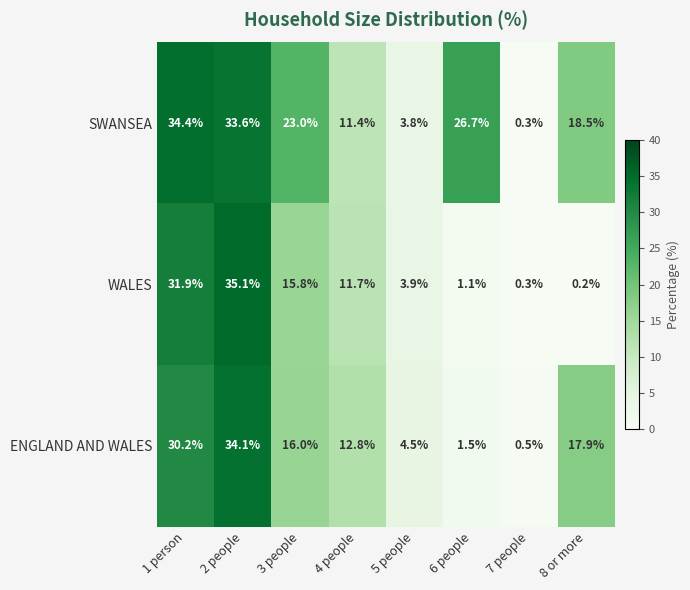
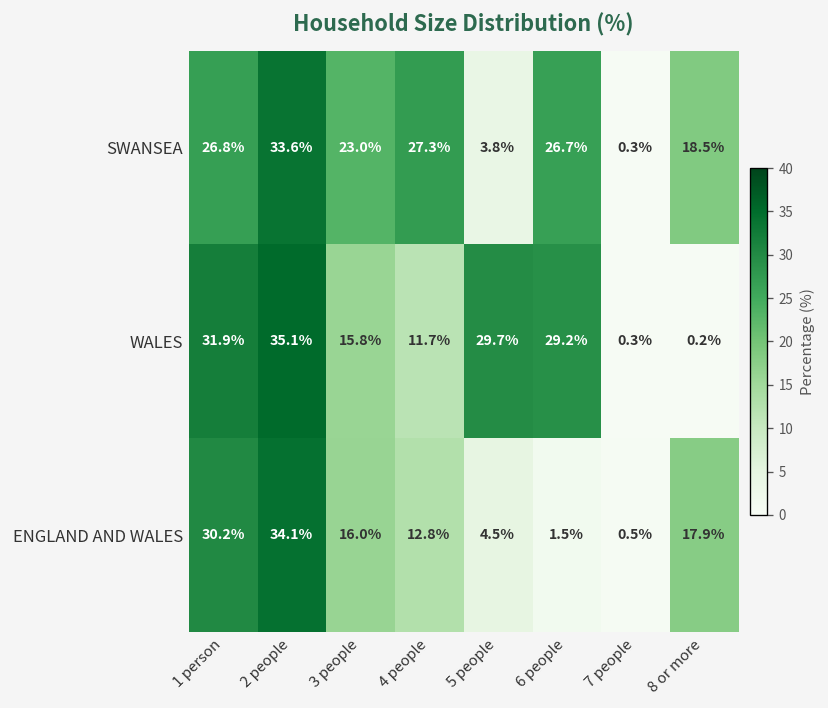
SWANSEA, 1 person: 34.4% -> 26.8%
SWANSEA, 4 people: 11.4% -> 27.3%
WALES, 5 people: 3.9% -> 29.7%
WALES, 6 people: 1.1% -> 29.2%
